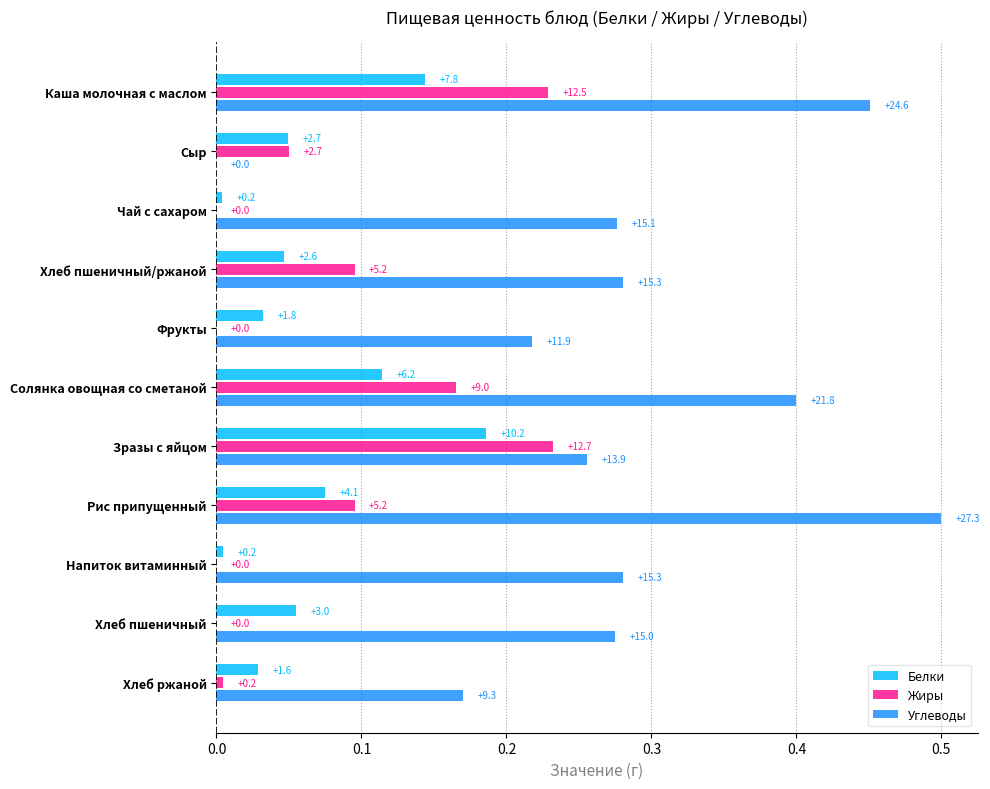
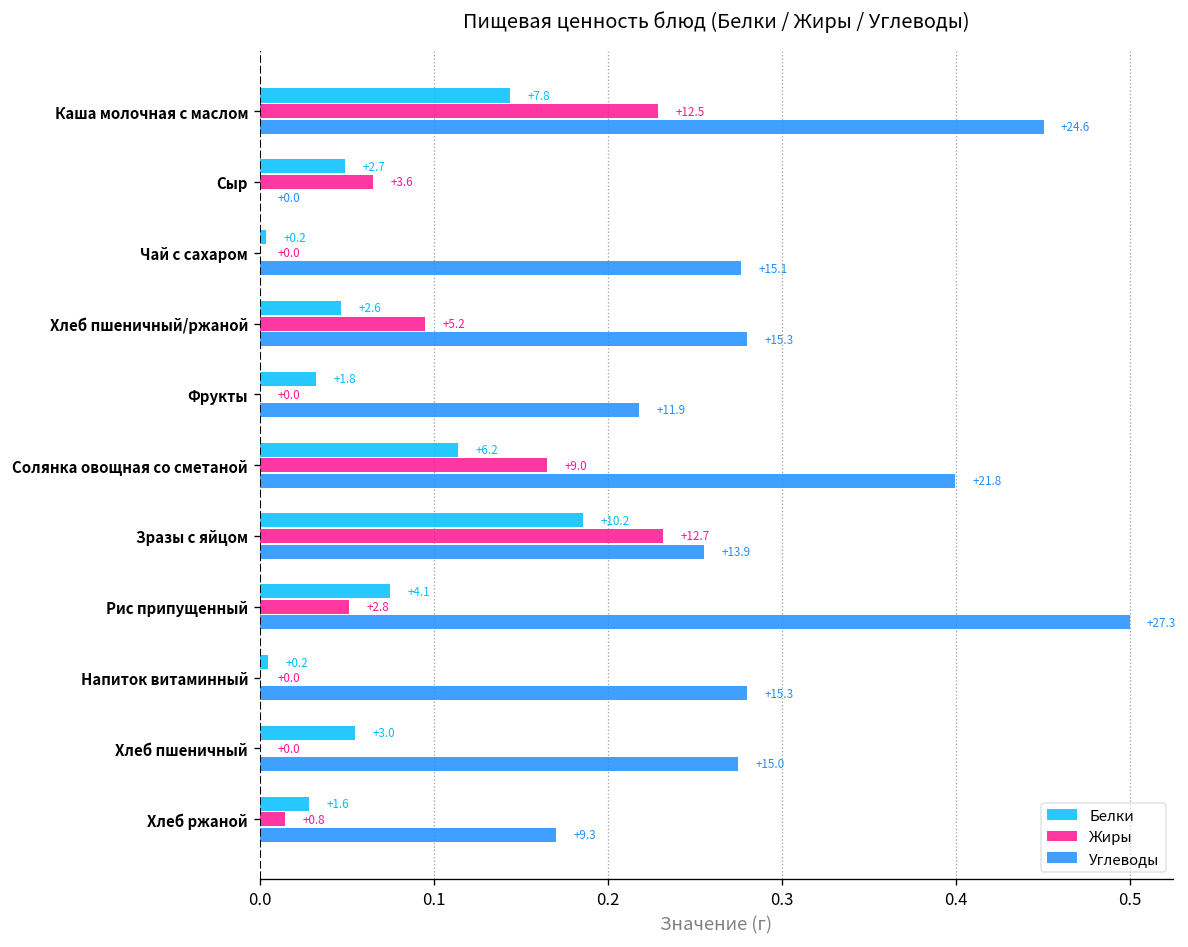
Жиры, Сыр: +2.7 -> +3.6
Жиры, Рис припущенный: +5.2 -> +2.8
Жиры, Хлеб ржаной: +0.2 -> +0.8
